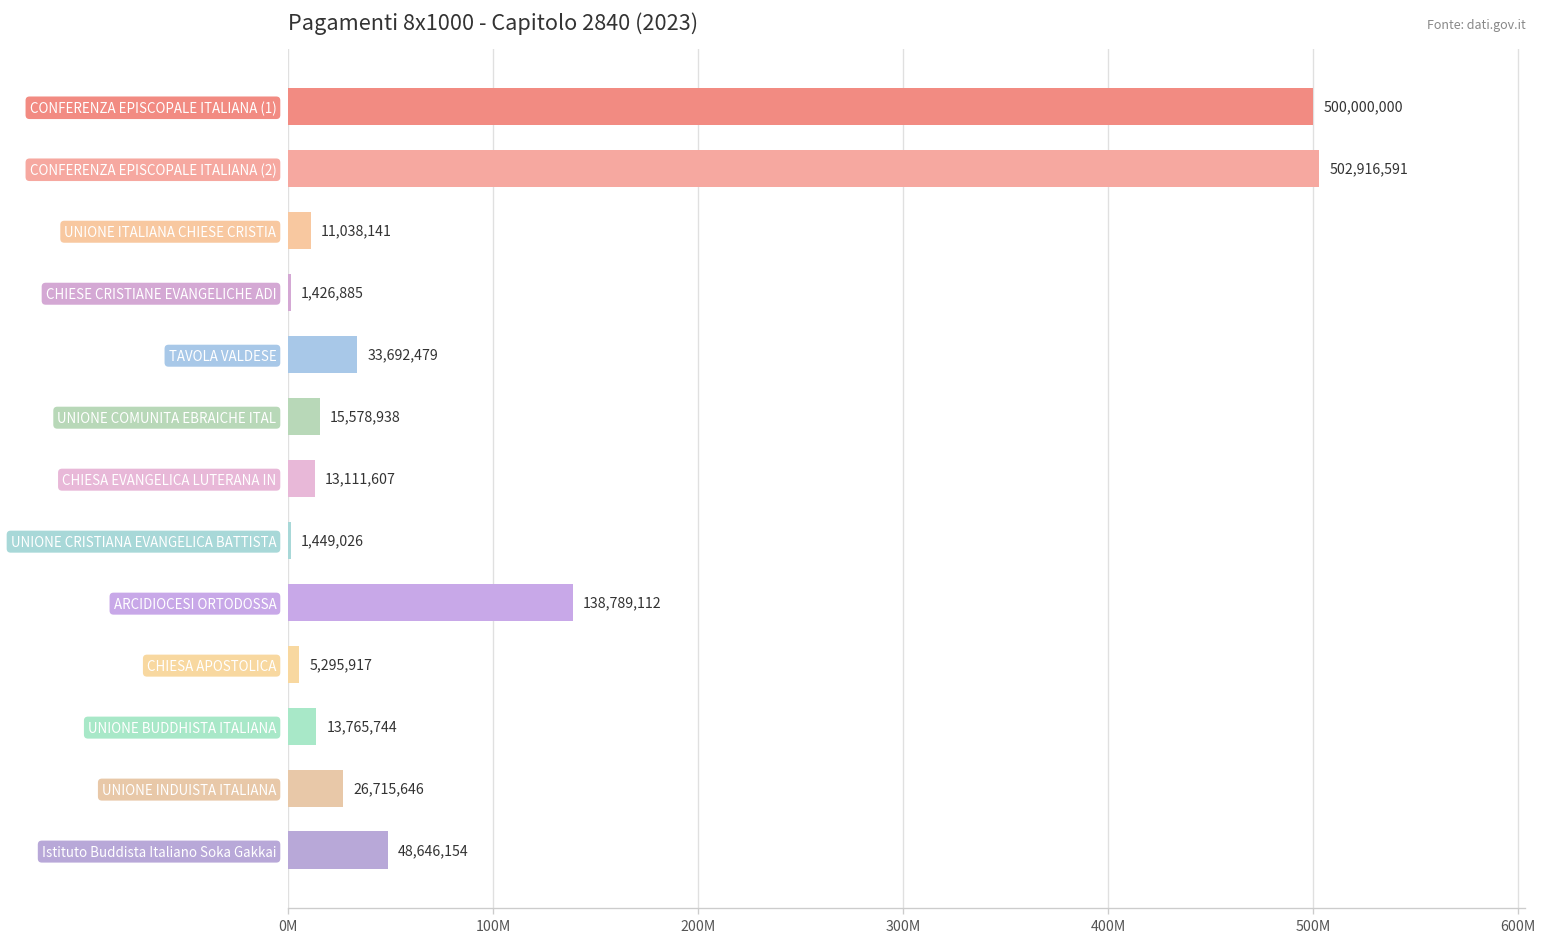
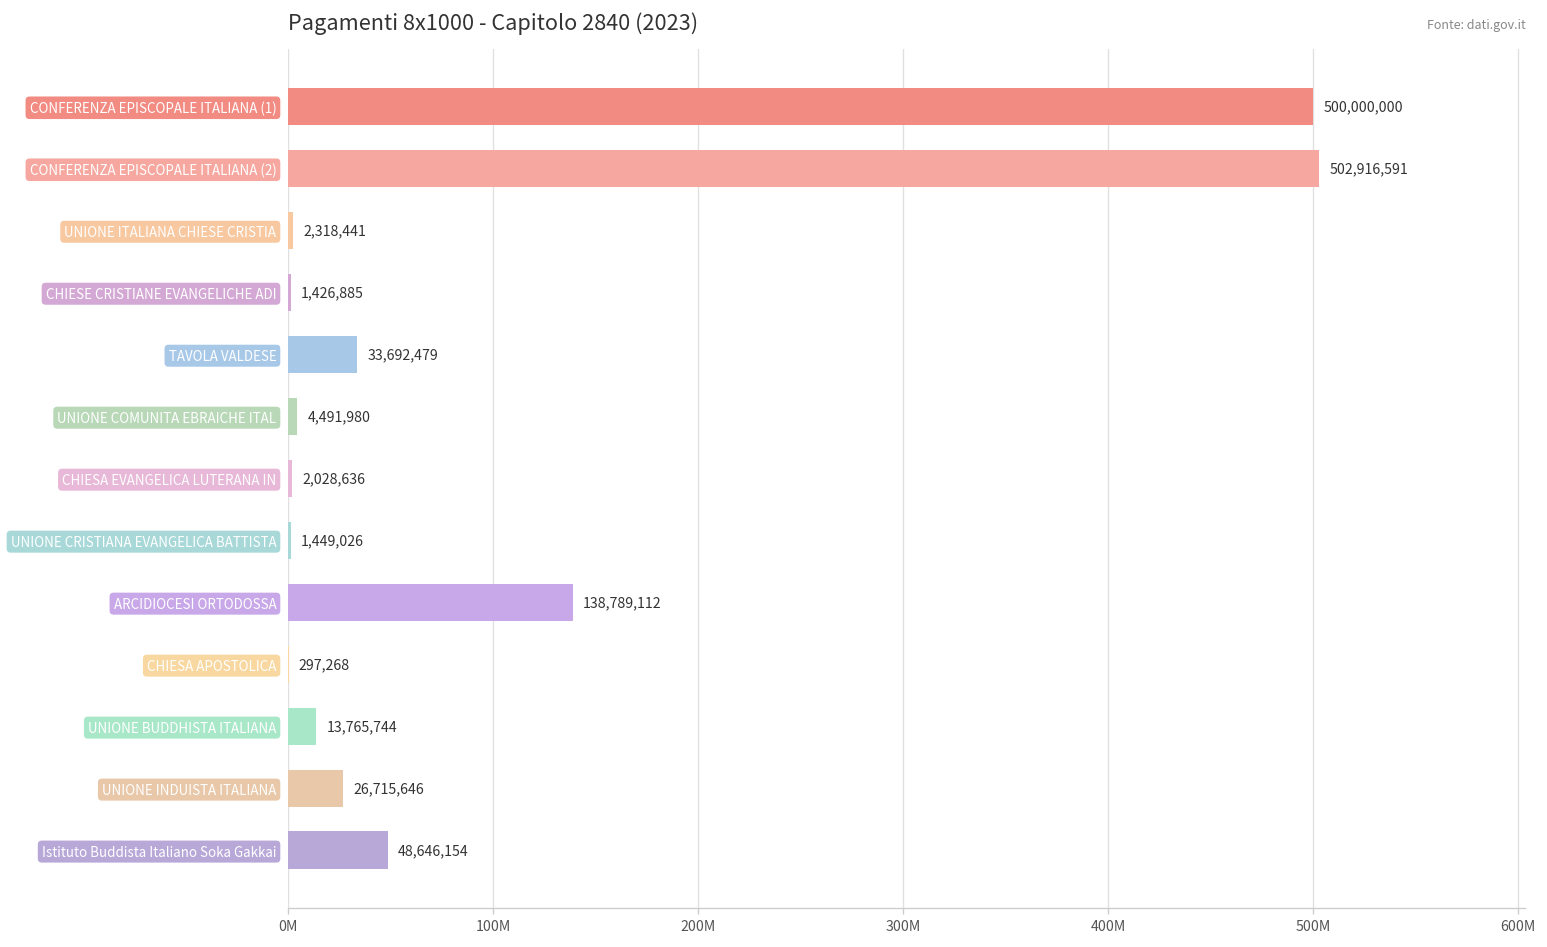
UNIONE ITALIANA CHIESE CRISTIA: 11,038,141 -> 2,318,441
UNIONE COMUNITA EBRAICHE ITAL: 15,578,938 -> 4,491,980
CHIESA EVANGELICA LUTERANA IN: 13,111,607 -> 2,028,636
CHIESA APOSTOLICA: 5,295,917 -> 297,268
